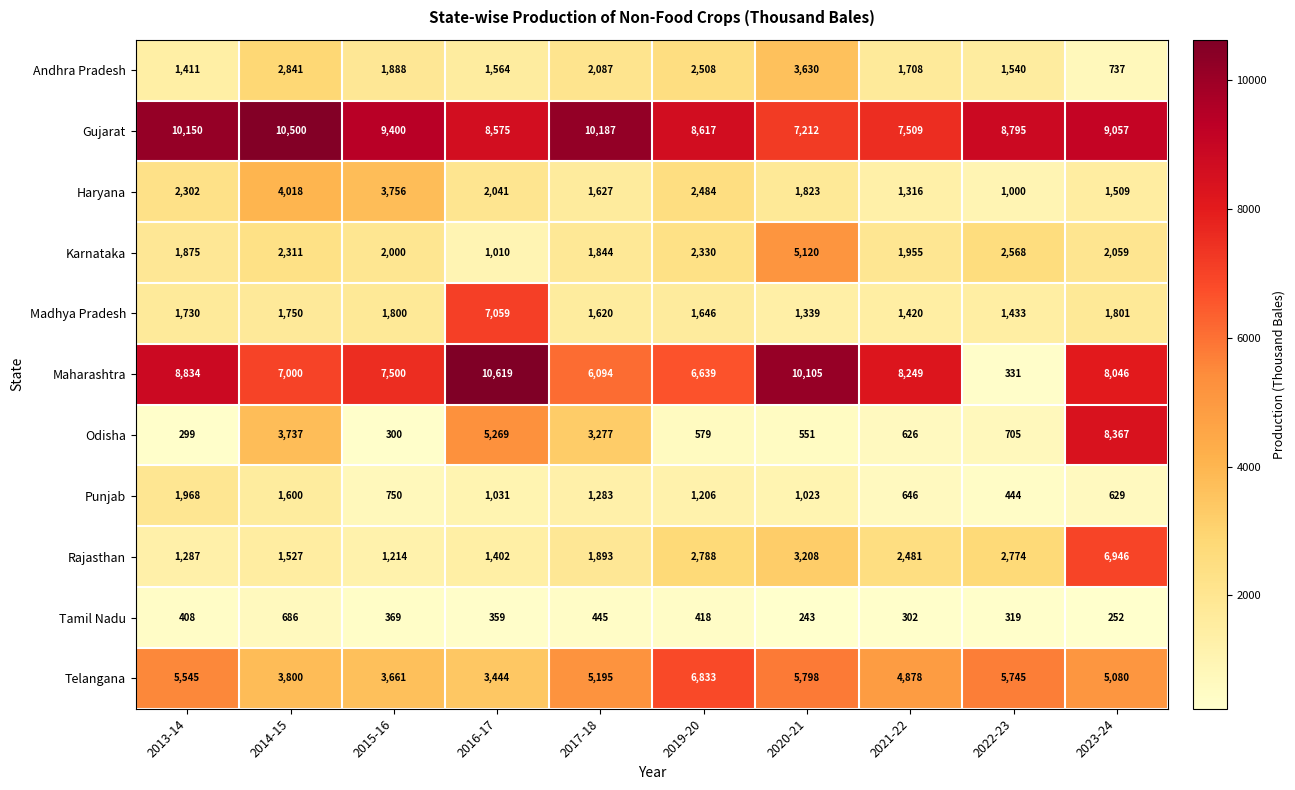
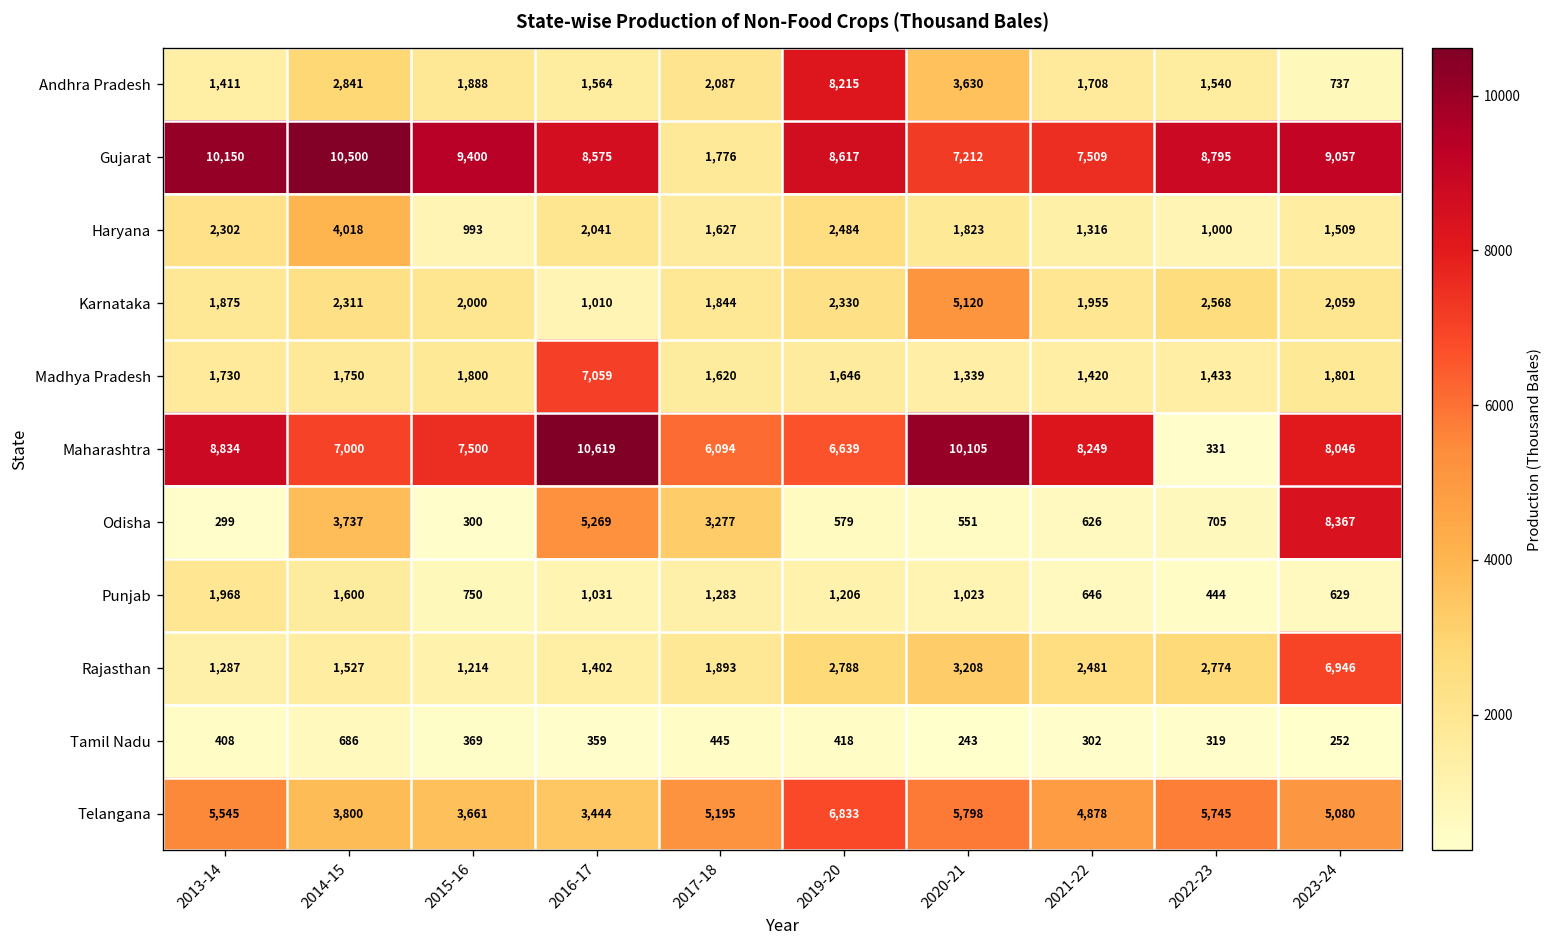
Andhra Pradesh, 2019-20: 2,508 -> 8,215
Gujarat, 2017-18: 10,187 -> 1,776
Haryana, 2015-16: 3,756 -> 993
